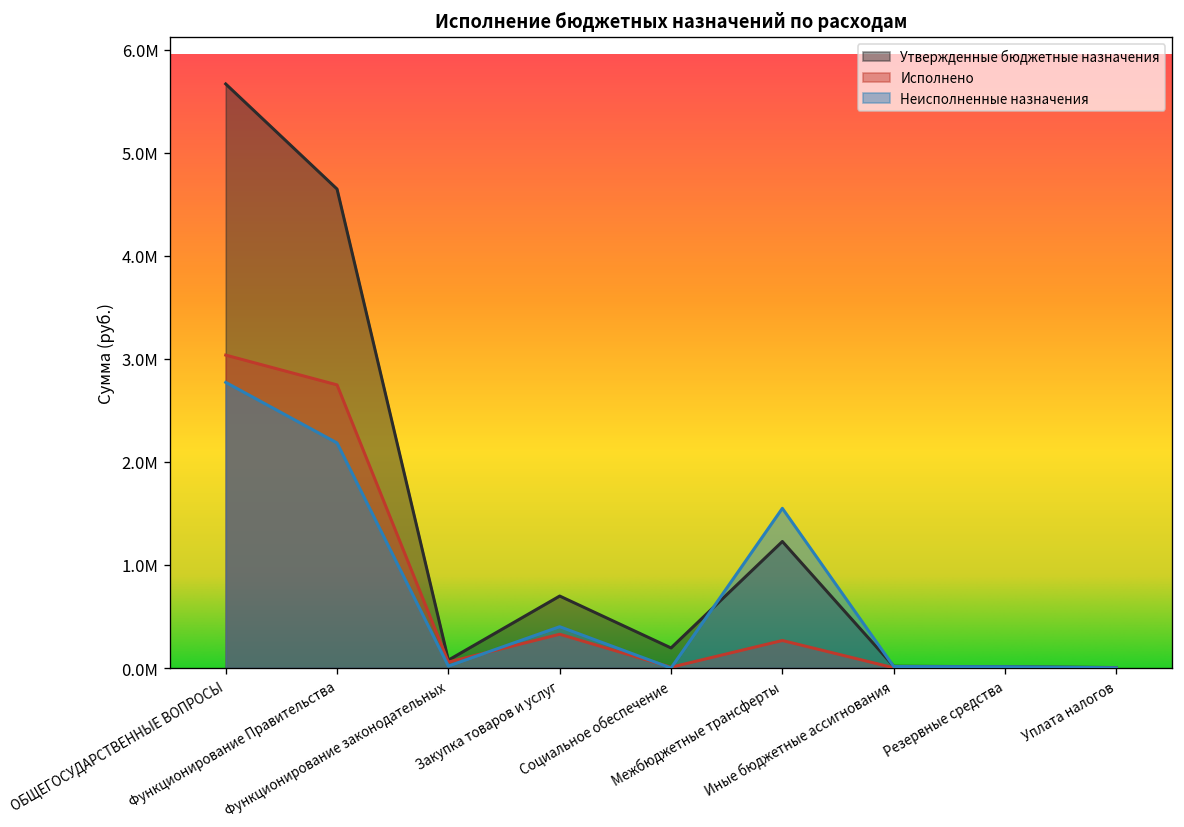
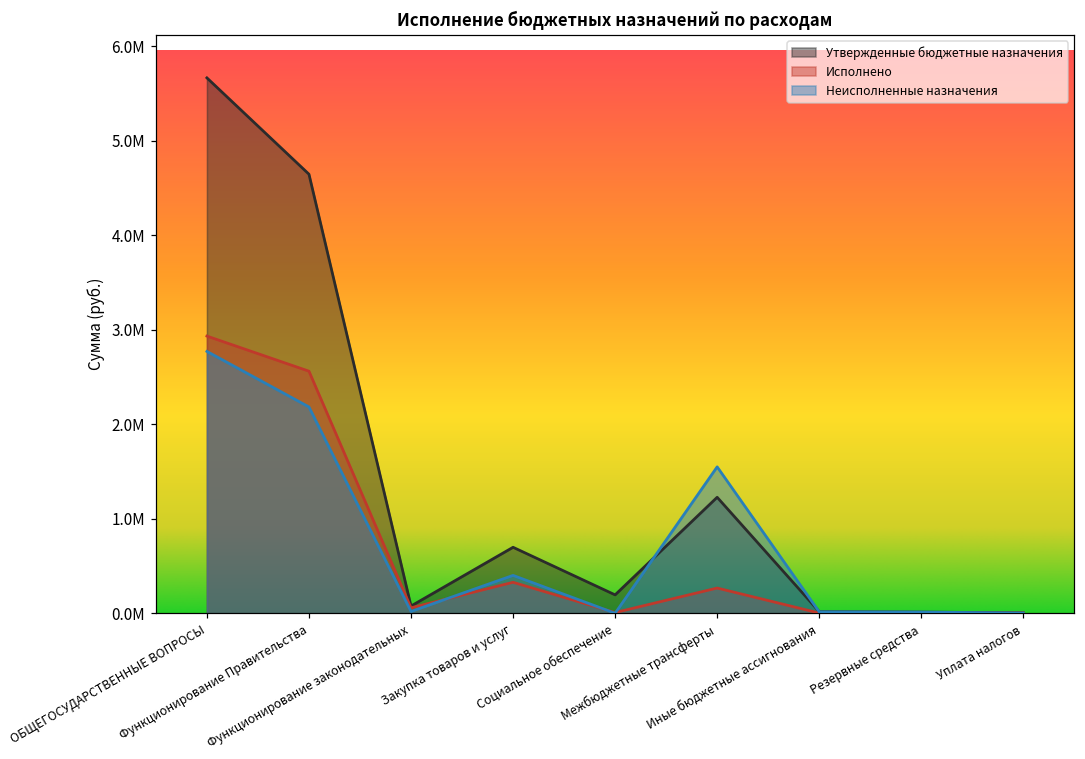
Исполнено, ОБЩЕГОСУДАРСТВЕННЫЕ ВОПРОСЫ: 3.0М -> 2.9М
Исполнено, Функционирование Правительства: 2.7М -> 2.6М
